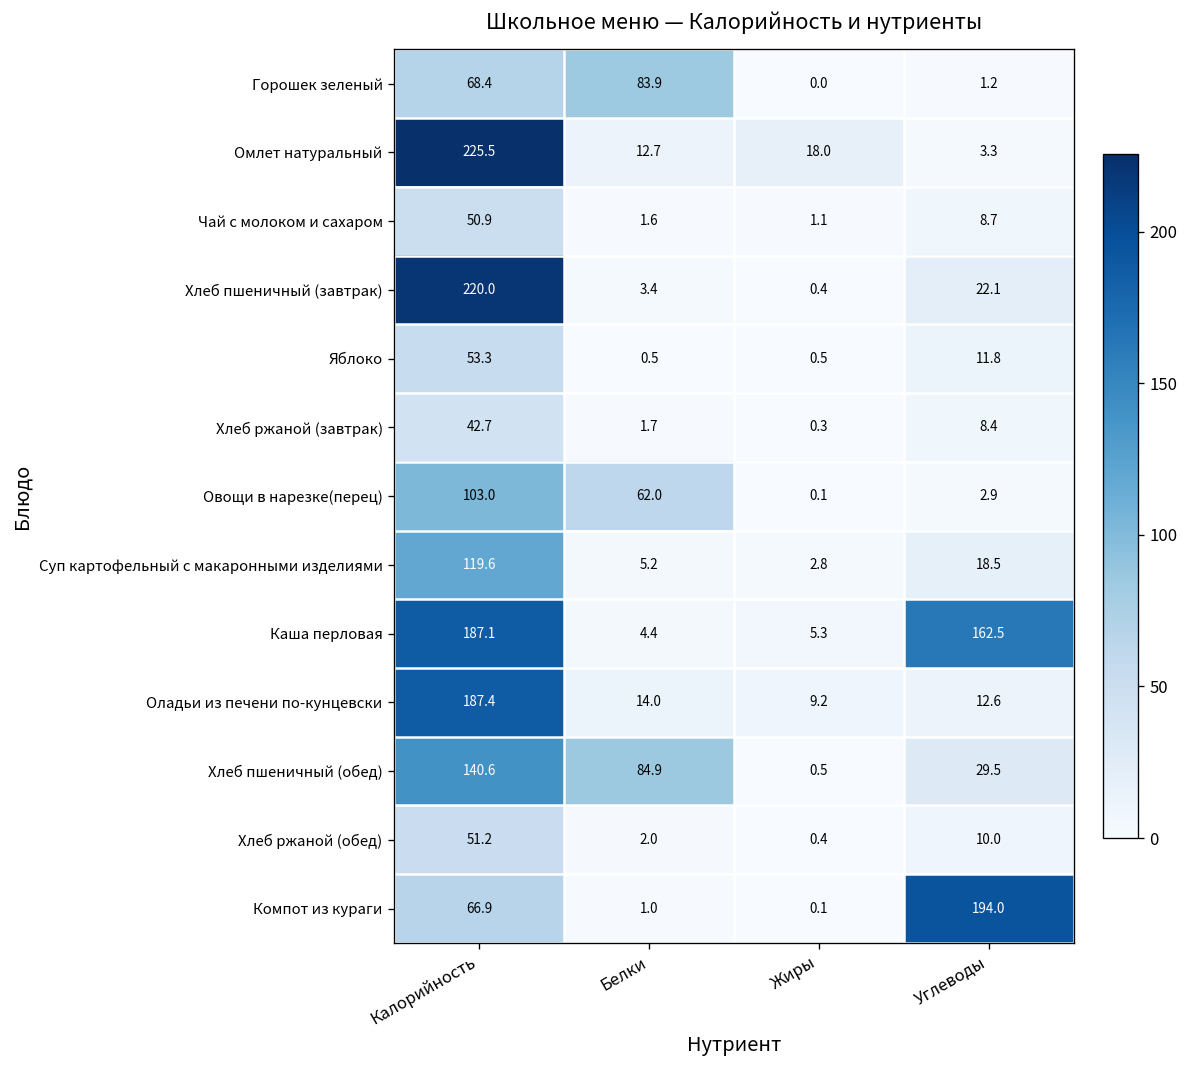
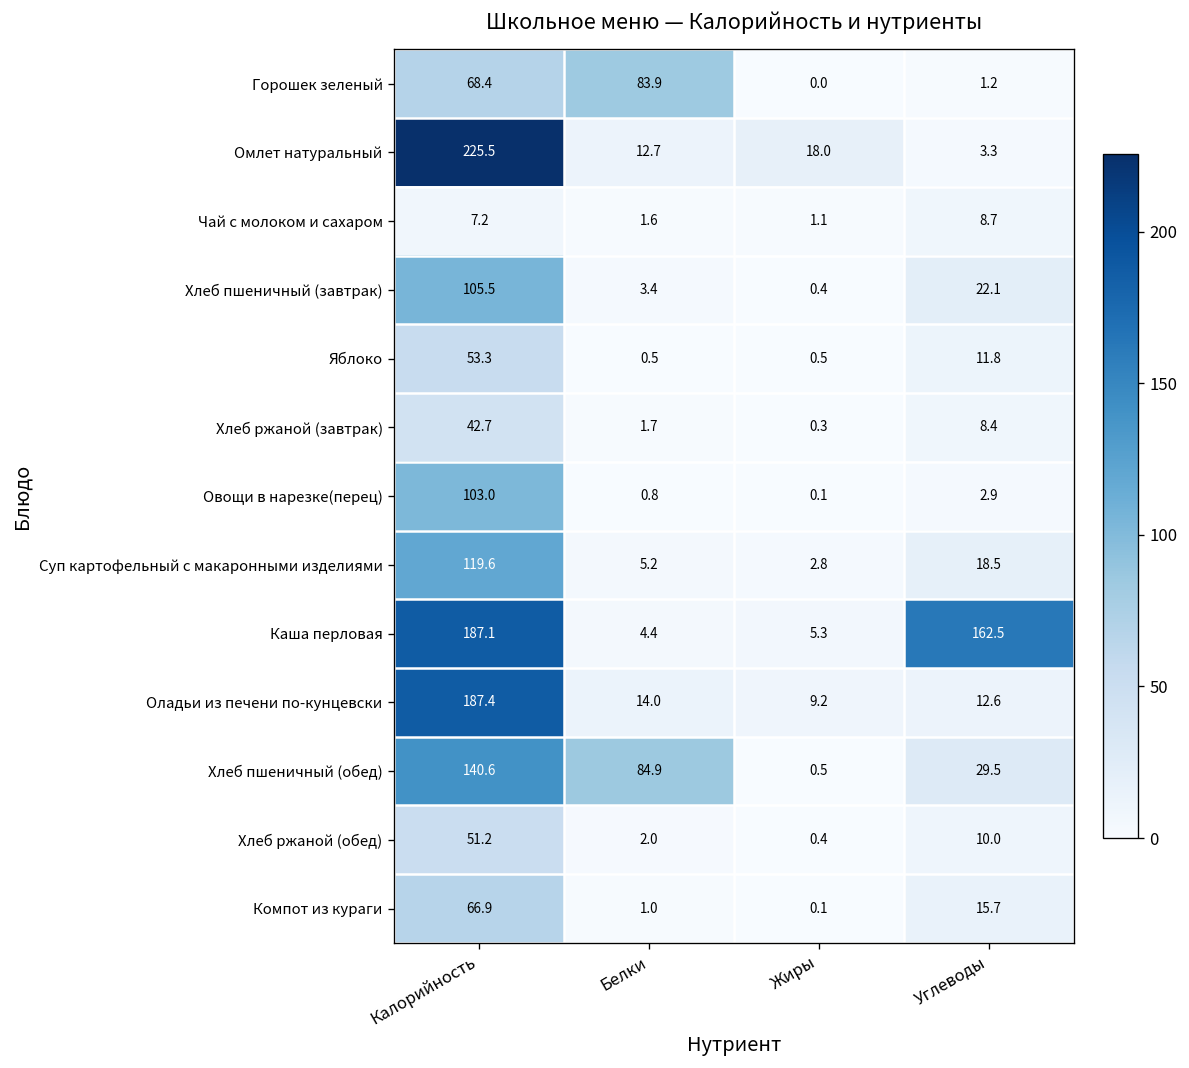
Чай с молоком и сахаром, Калорийность: 50.9 -> 7.2
Хлеб пшеничный (завтрак), Калорийность: 220.0 -> 105.5
Овощи в нарезке(перец), Белки: 62.0 -> 0.8
Компот из кураги, Углеводы: 194.0 -> 15.7
